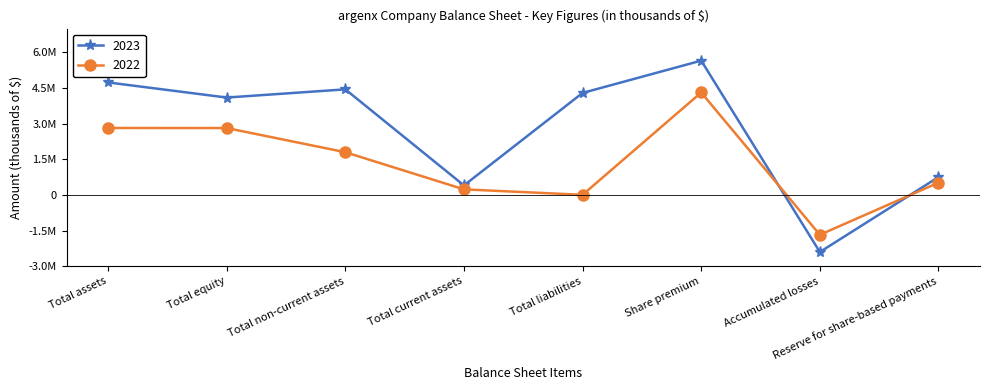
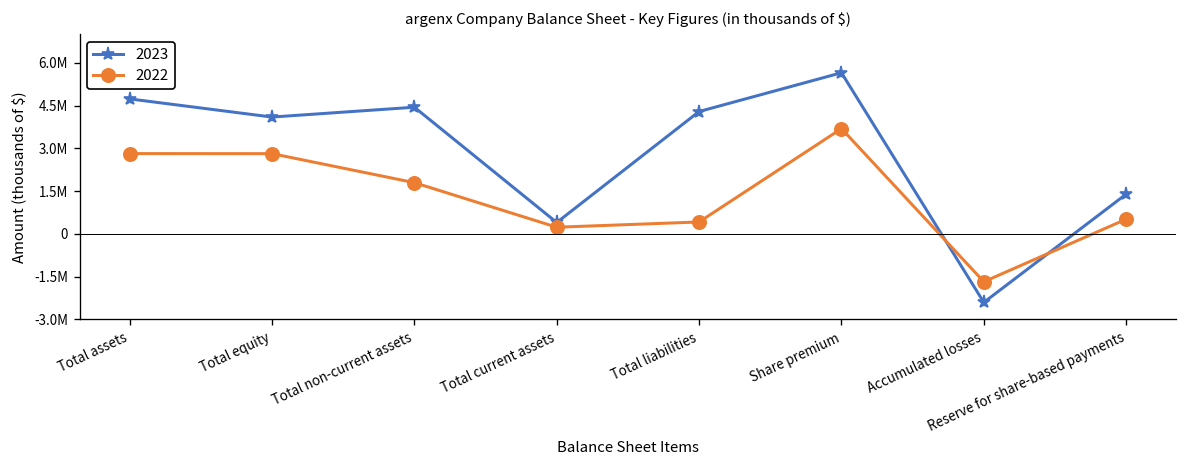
2022, Total liabilities: 0 -> 400000
2022, Share premium: 4300000 -> 3700000
2023, Reserve for share-based payments: 700000 -> 1400000
